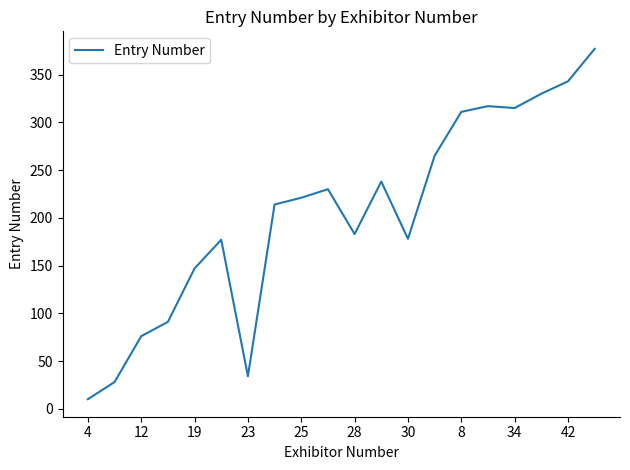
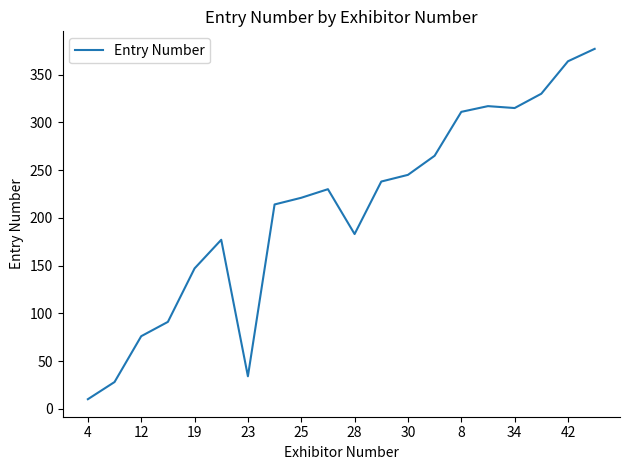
30: 180 -> 250
42: 340 -> 360
